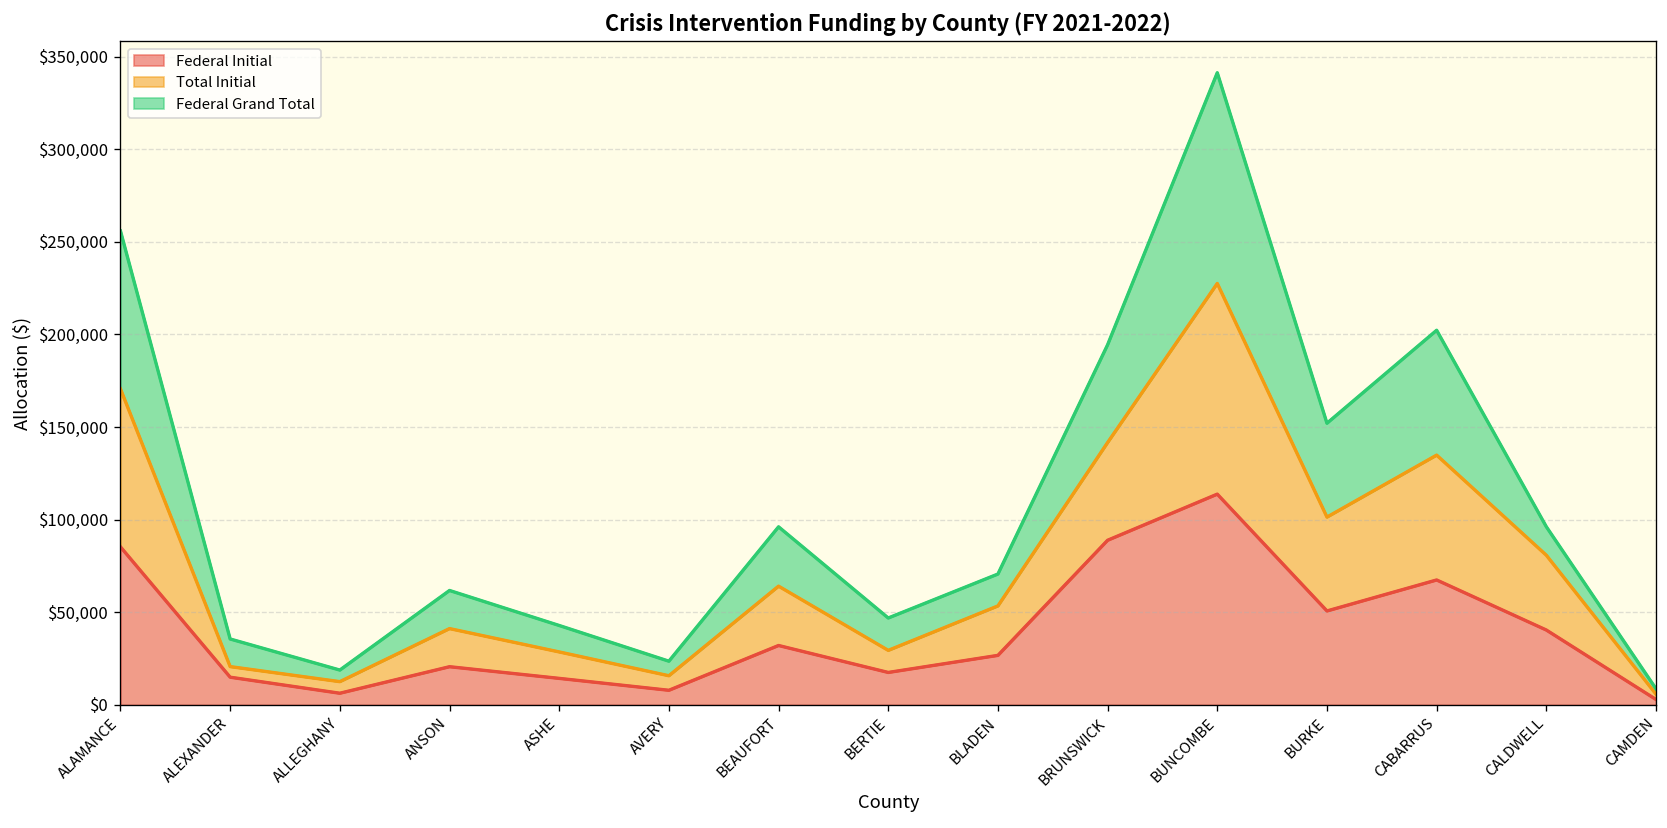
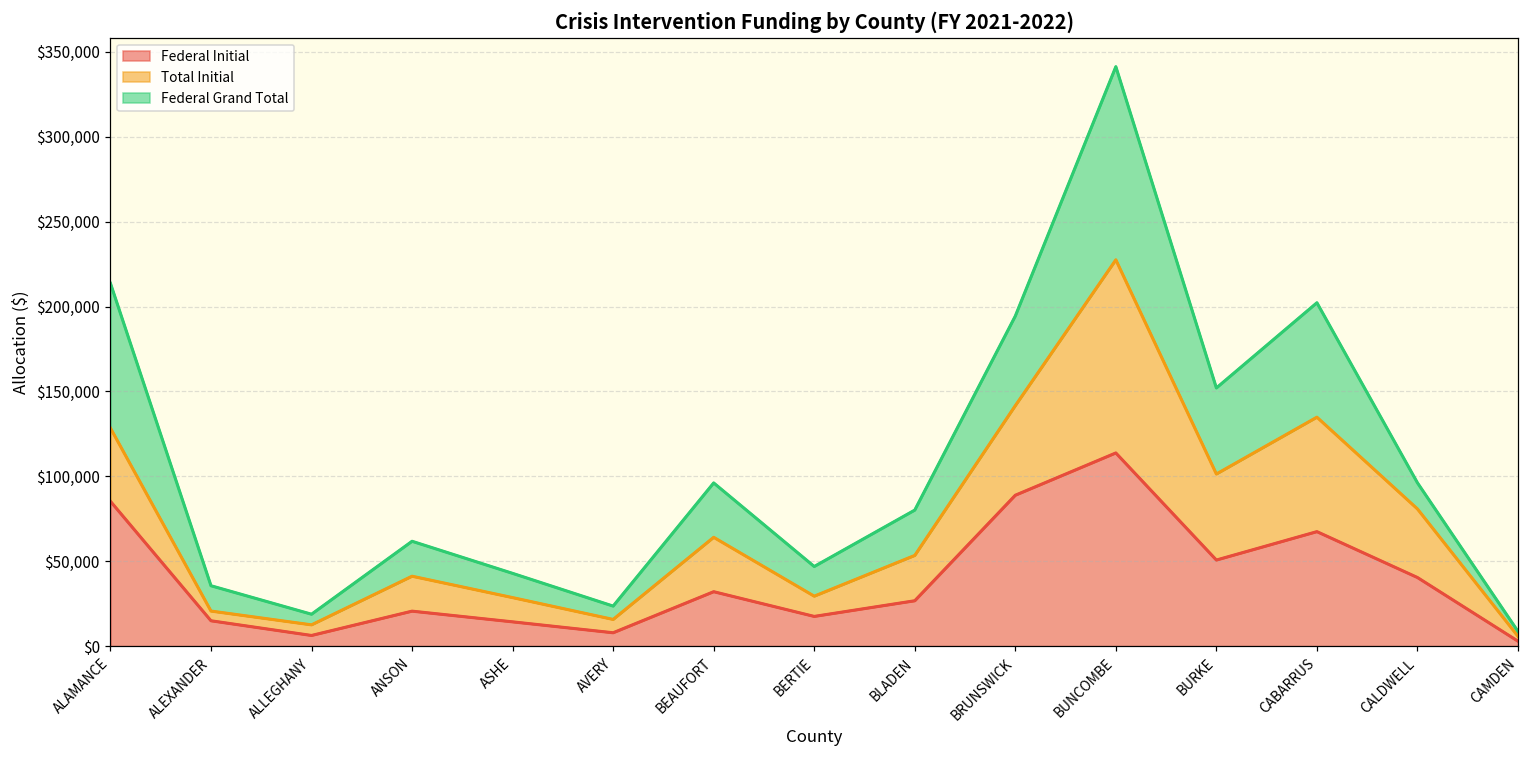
Total Initial, ALAMANCE: $85,000 -> $43,000
Federal Grand Total, BLADEN: $17,000 -> $27,000
